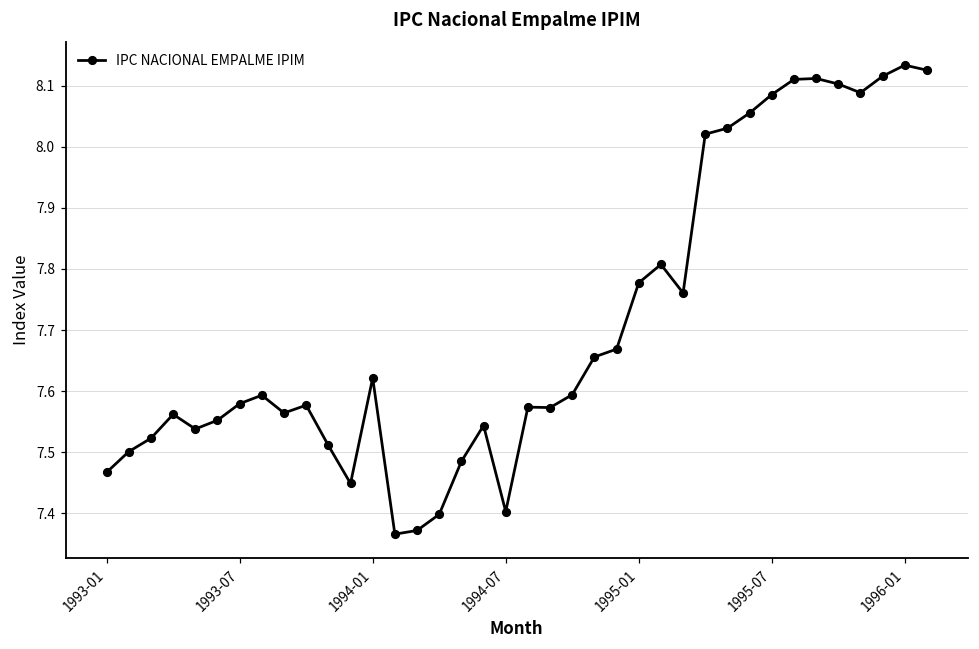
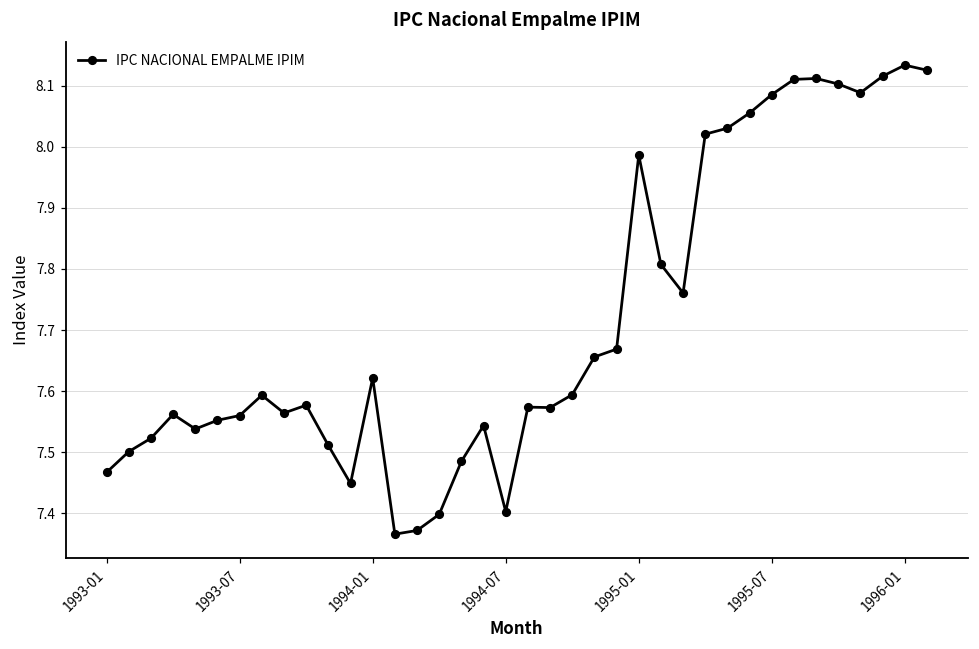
1993-07: 7.58 -> 7.56
1995-01: 7.78 -> 7.99
